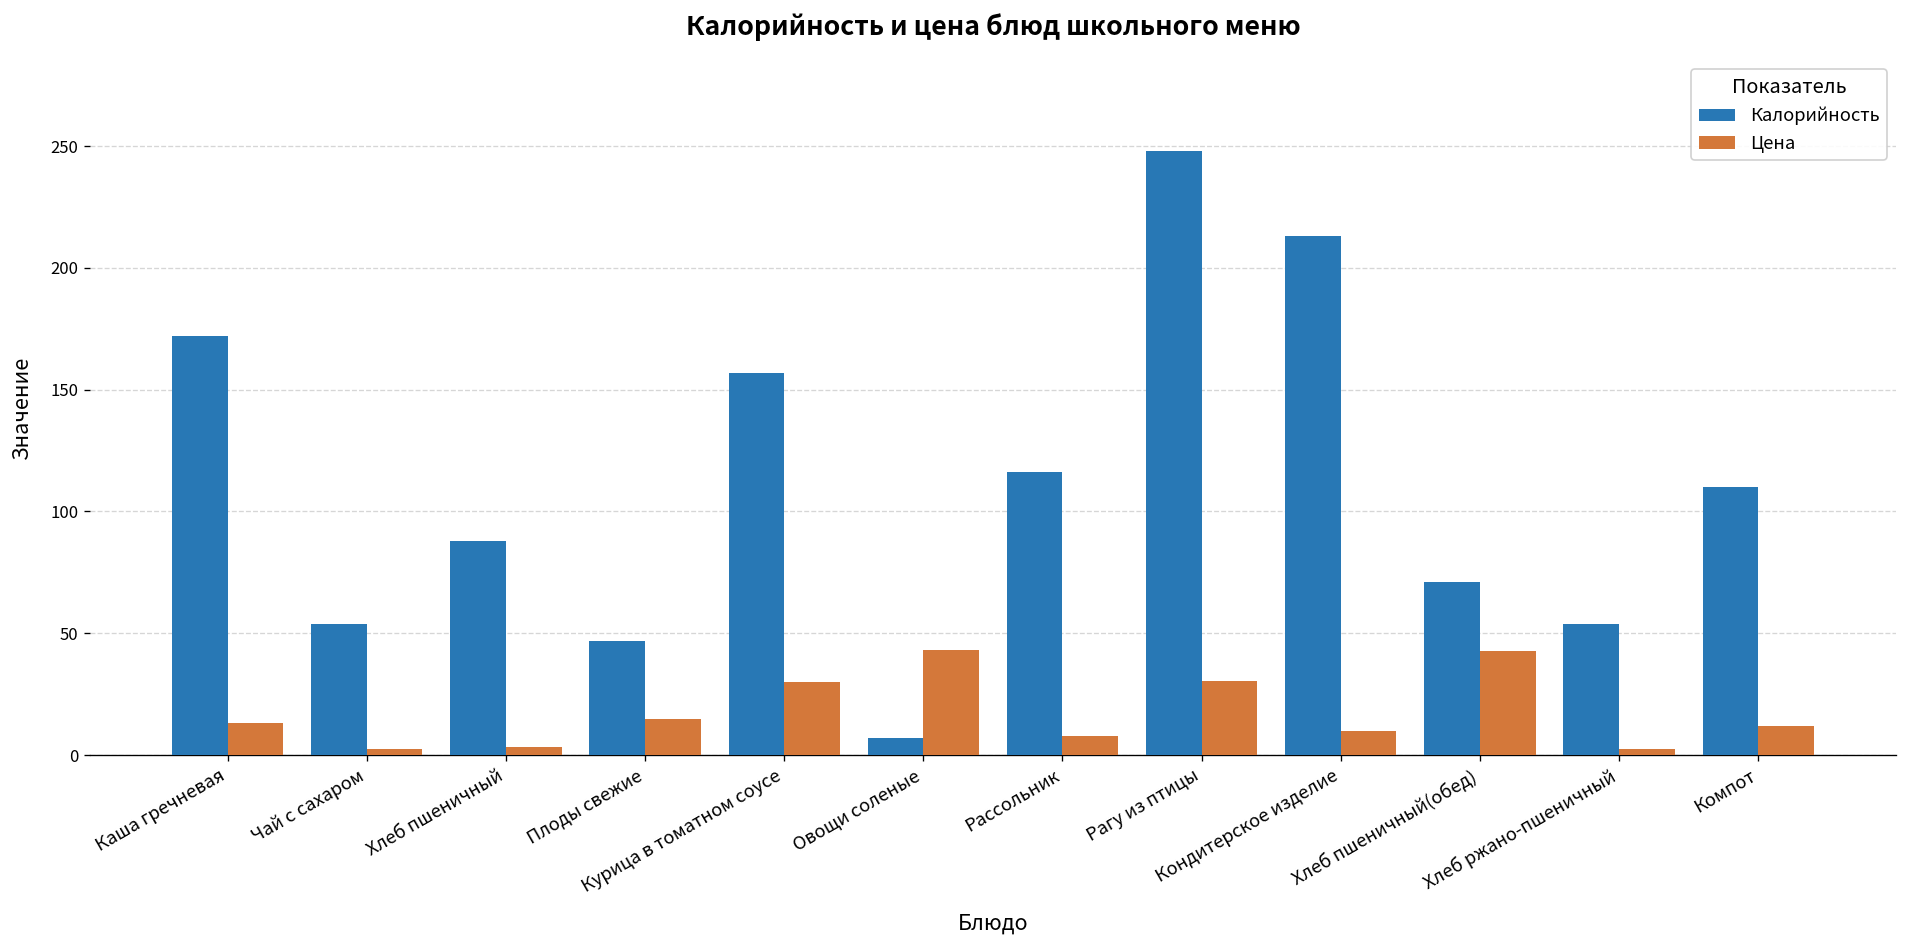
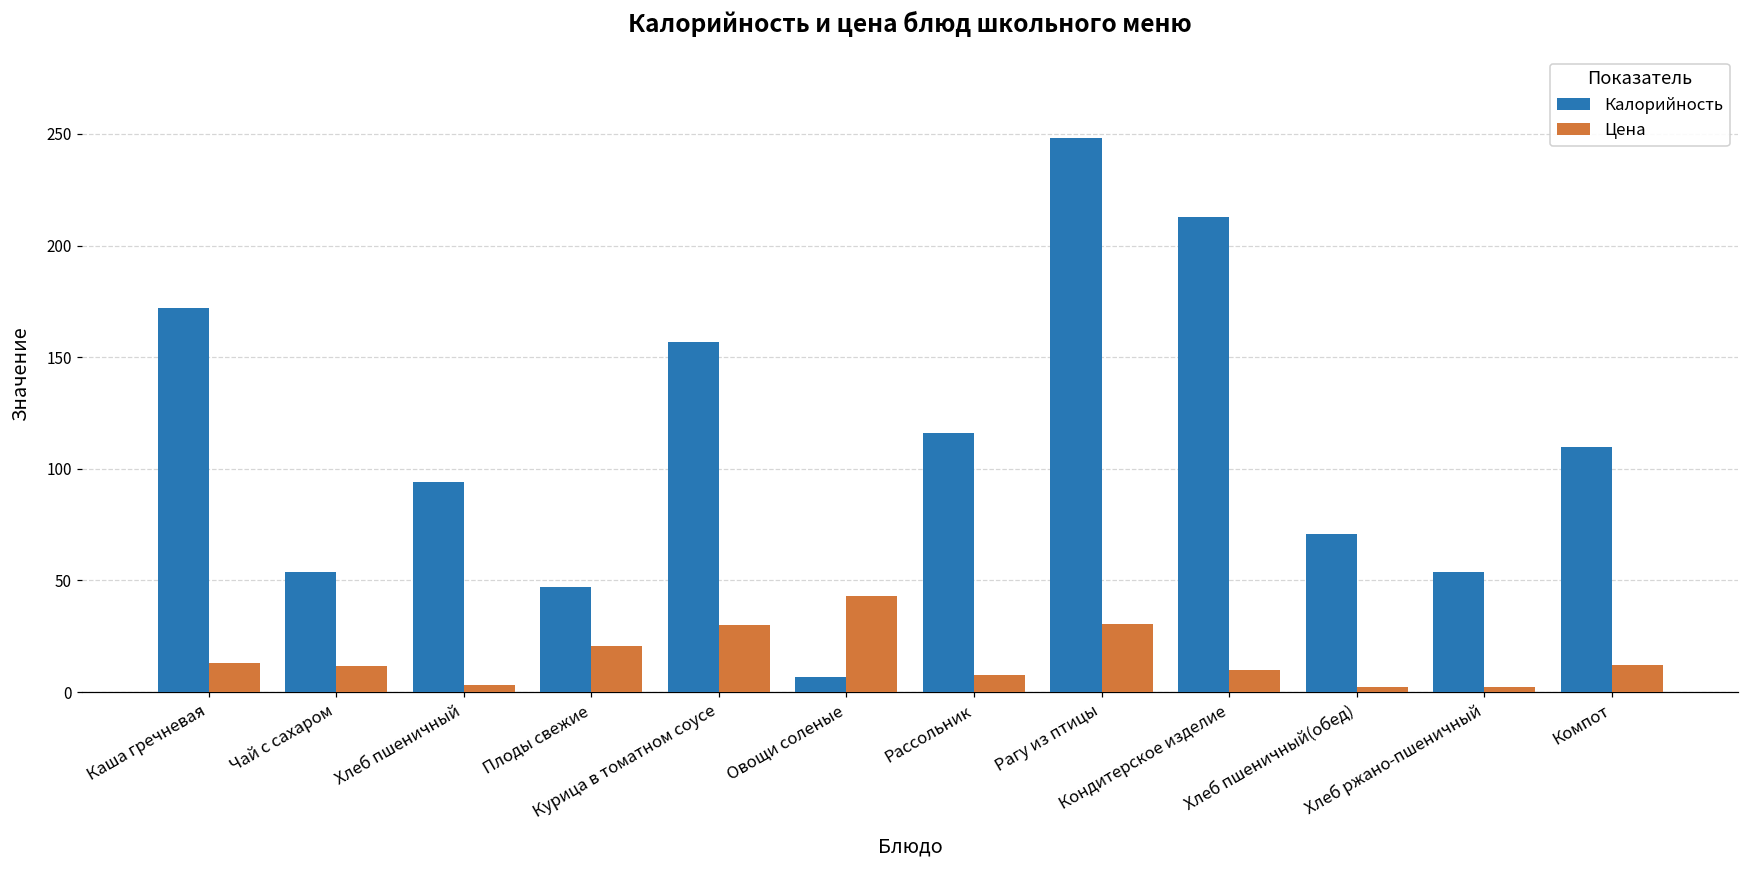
Цена, Чай с сахаром: 3 -> 12
Калорийность, Хлеб пшеничный: 88 -> 94
Цена, Плоды свежие: 15 -> 21
Цена, Хлеб пшеничный(обед): 43 -> 3
